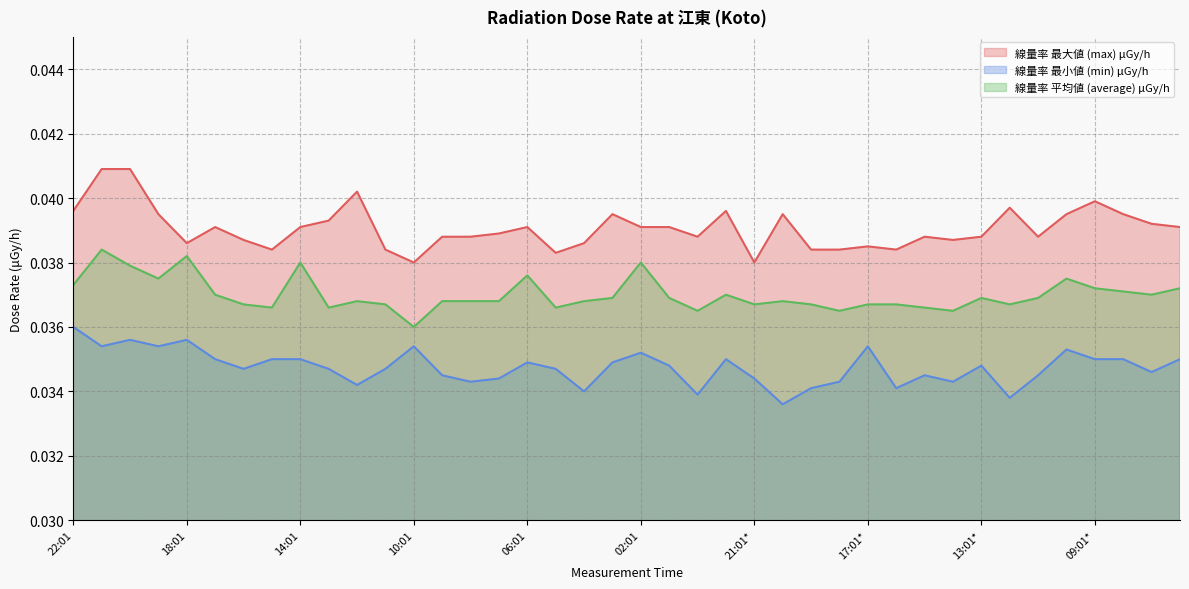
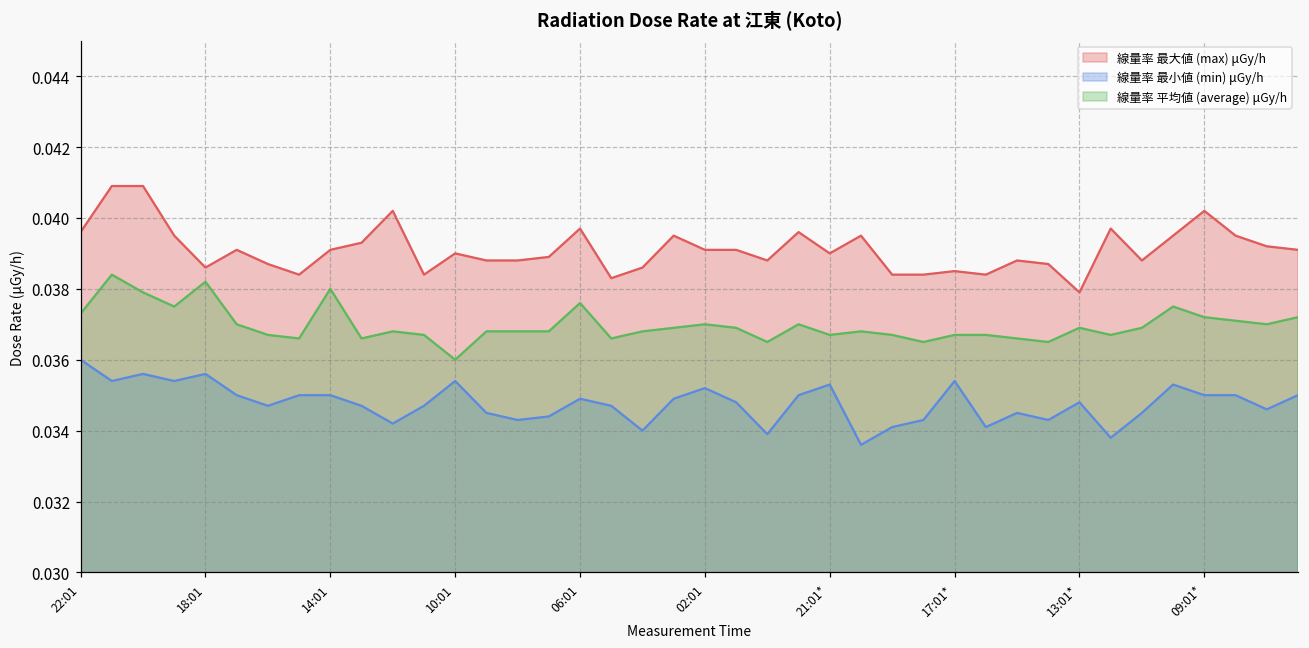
線量率 最大値 (max) μGy/h, 10:01: 0.038 -> 0.039
線量率 最大値 (max) μGy/h, 06:01: 0.0391 -> 0.0397
線量率 平均値 (average) μGy/h, 02:01: 0.038 -> 0.037
線量率 最大値 (max) μGy/h, 21:01*: 0.038 -> 0.039
線量率 最小値 (min) μGy/h, 21:01*: 0.0344 -> 0.0353
線量率 最大値 (max) μGy/h, 13:01*: 0.0388 -> 0.0379
線量率 最大値 (max) μGy/h, 09:01*: 0.0399 -> 0.0402
